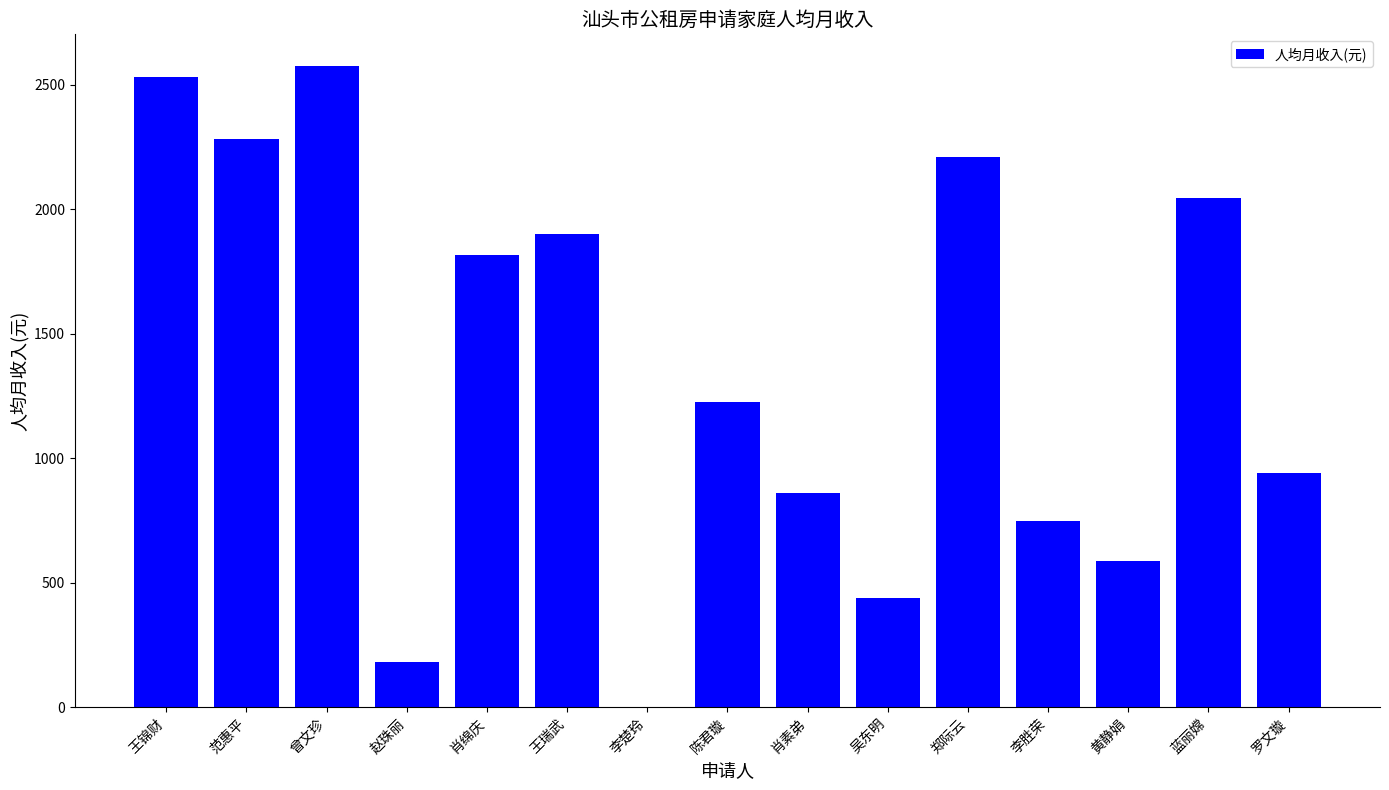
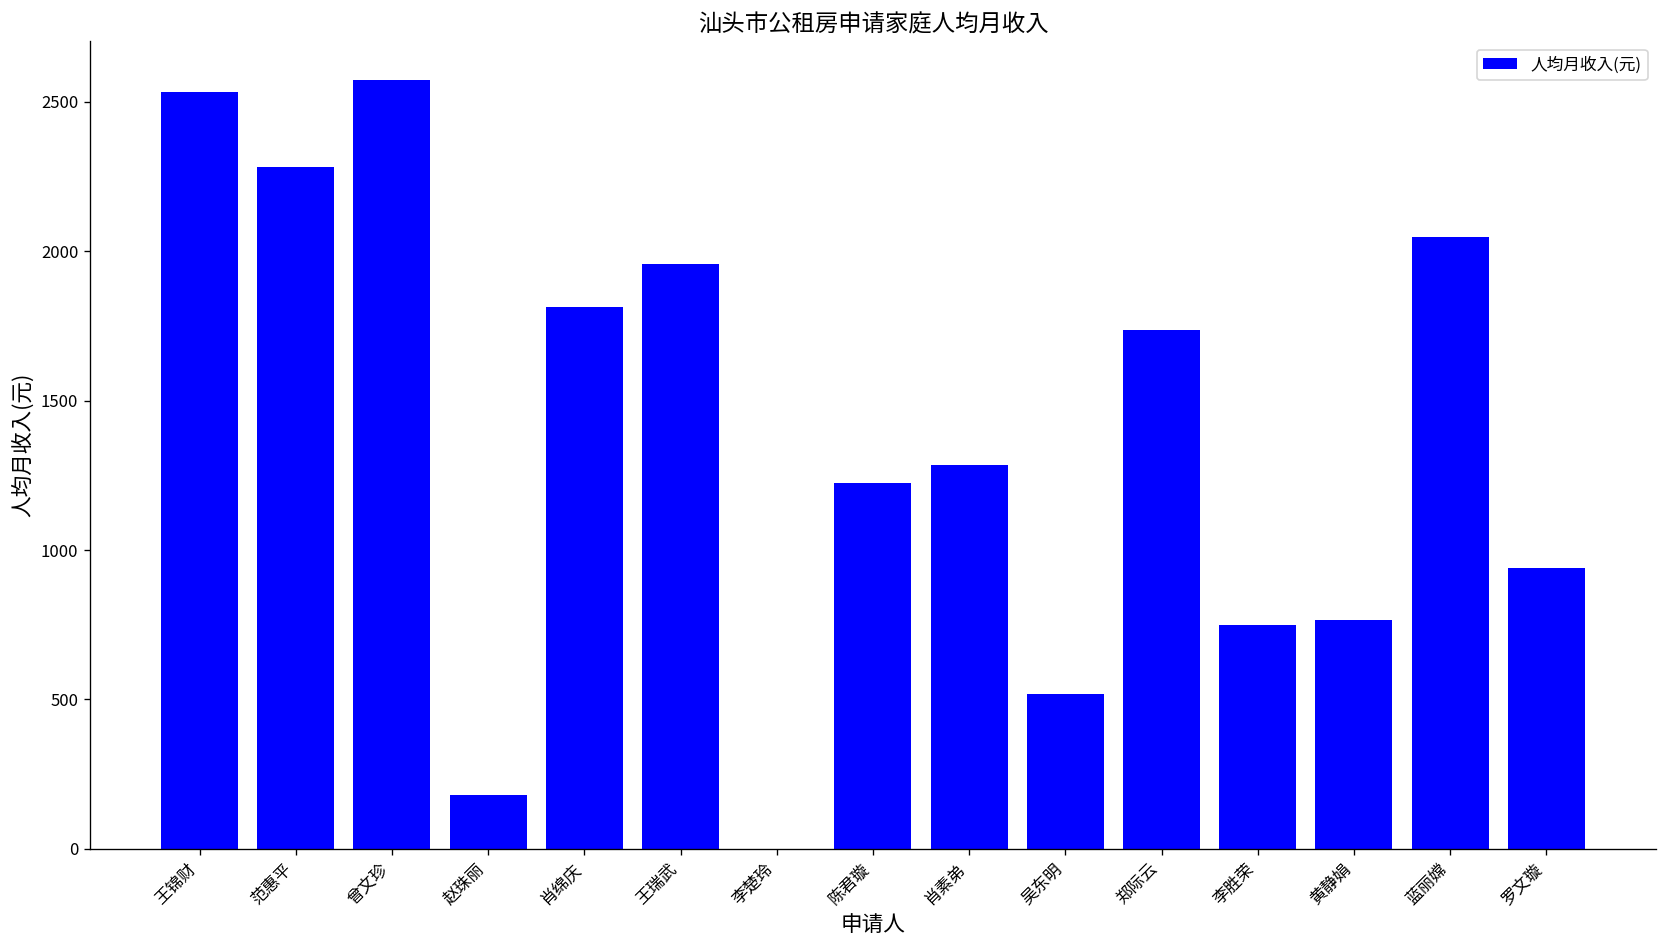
王瑞武: 1900 -> 1960
肖素弟: 860 -> 1290
吴东明: 440 -> 520
郑际云: 2210 -> 1730
黄静娟: 590 -> 770
